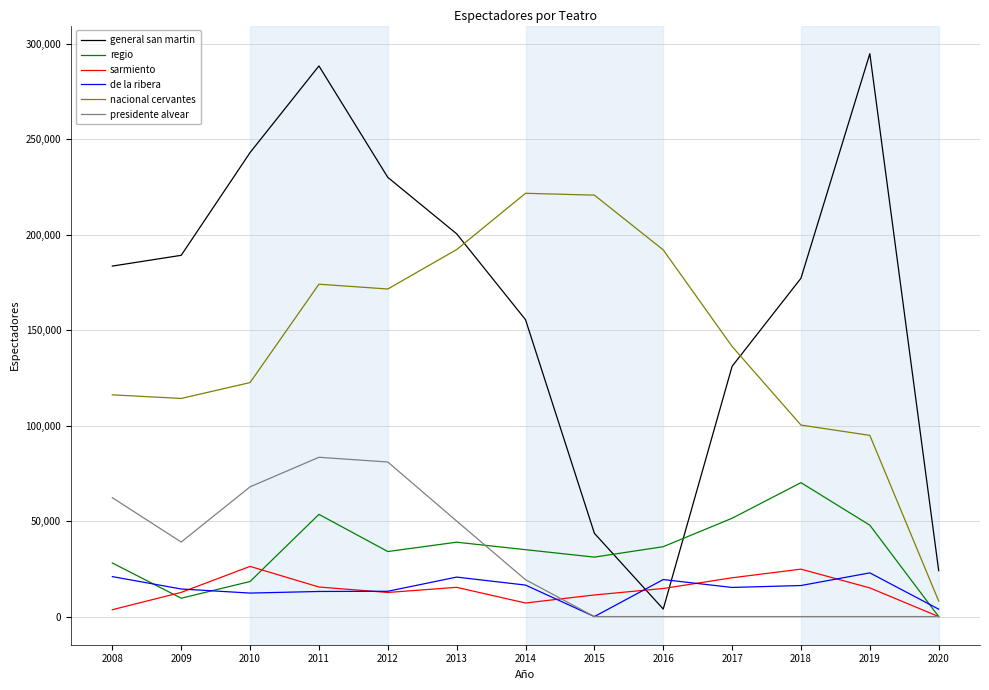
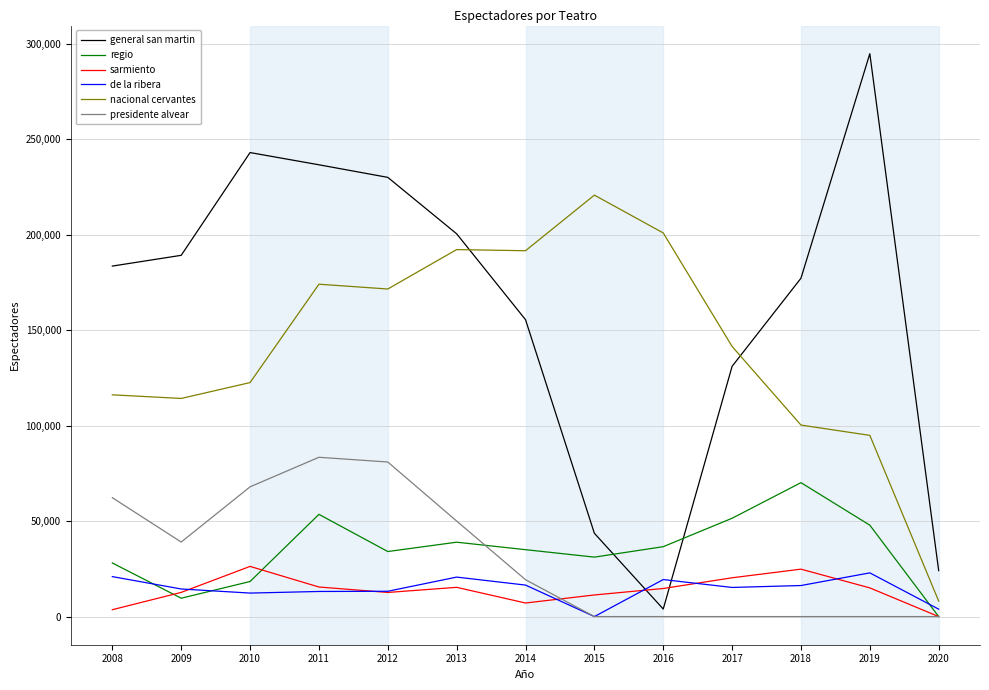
general san martin, 2011: 288,000 -> 237,000
nacional cervantes, 2014: 222,000 -> 192,000
nacional cervantes, 2016: 192,000 -> 201,000
